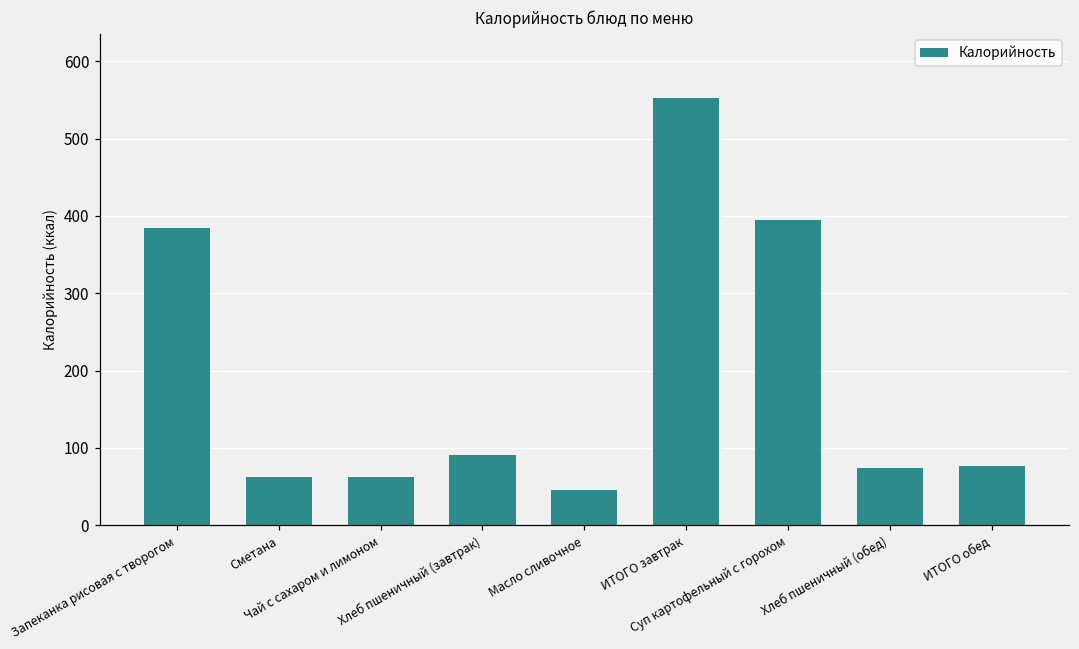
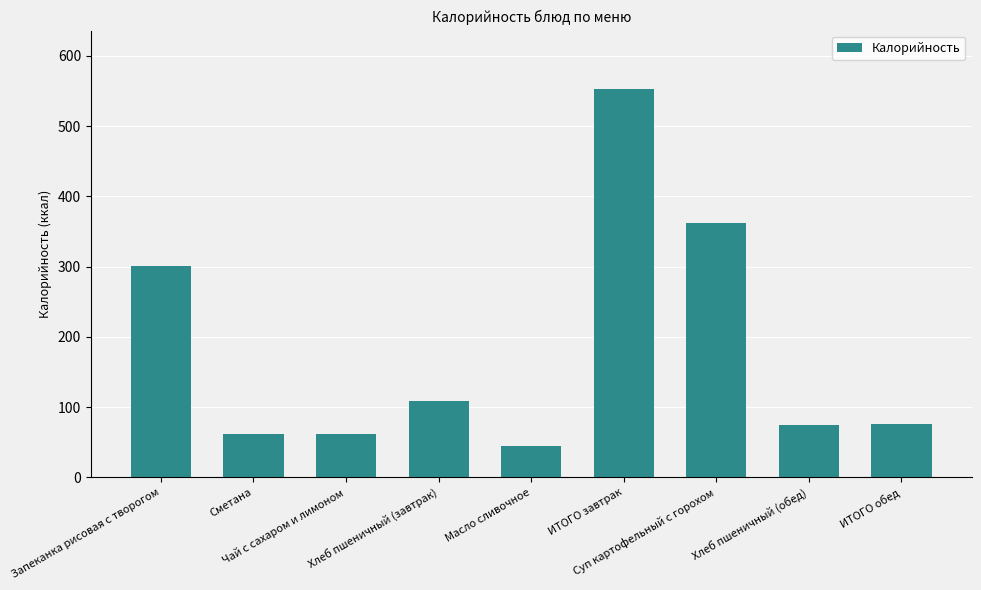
Запеканка рисовая с творогом: 390 -> 300
Хлеб пшеничный (завтрак): 90 -> 110
Суп картофельный с горохом: 400 -> 360
